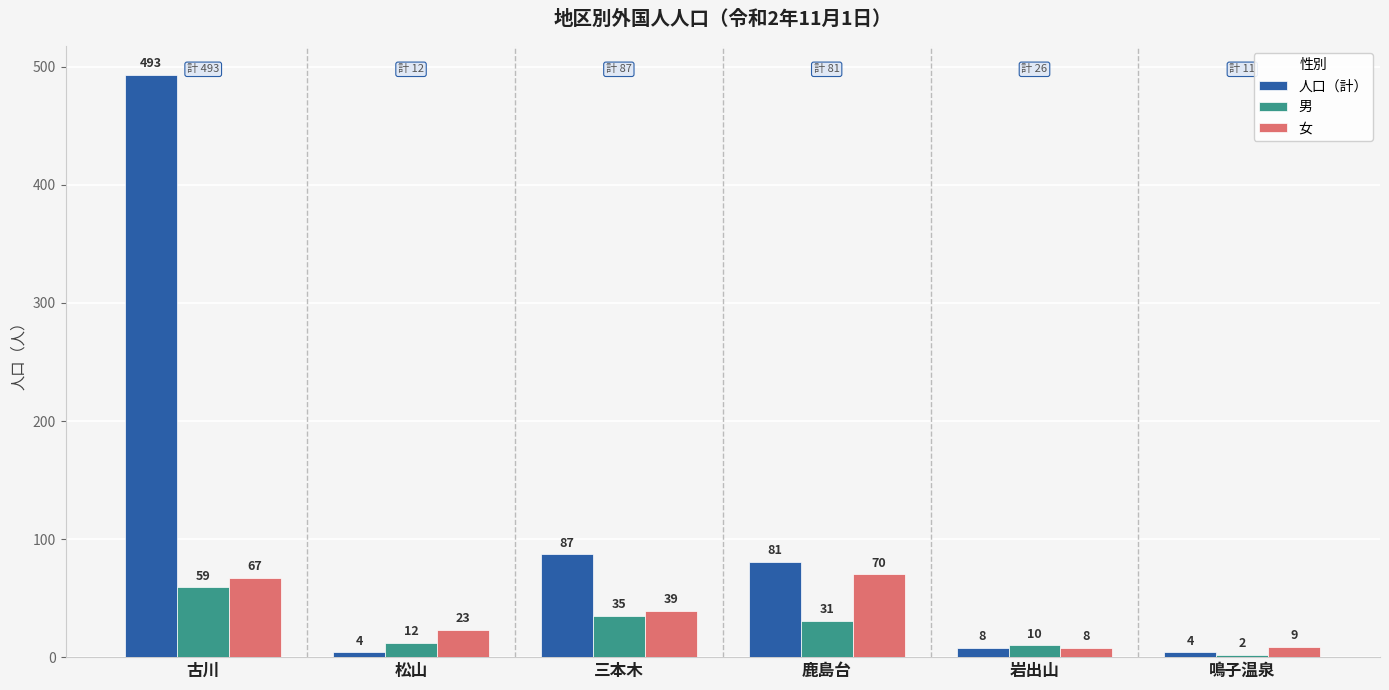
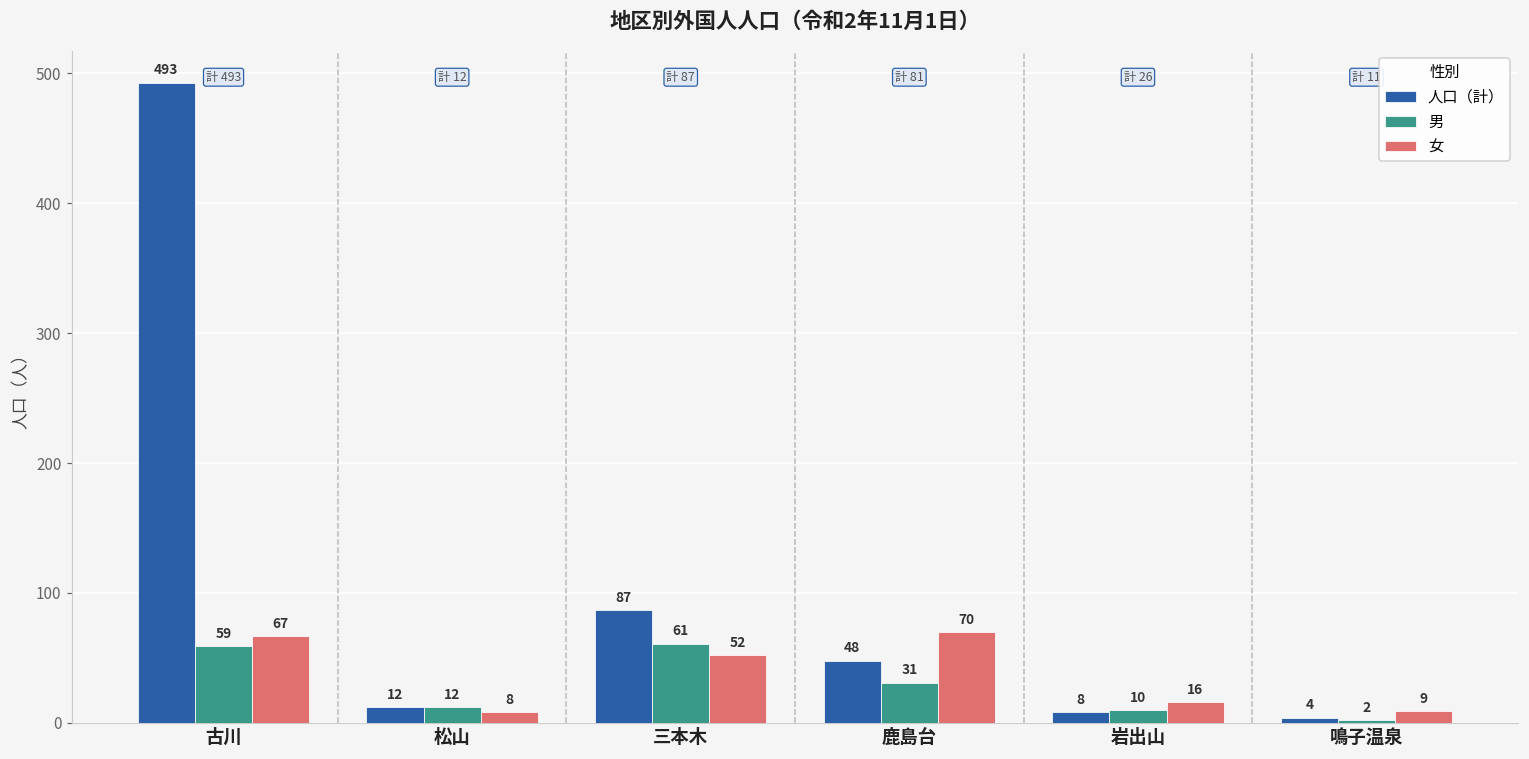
人口（計）, 松山: 4 -> 12
女, 松山: 23 -> 8
男, 三本木: 35 -> 61
女, 三本木: 39 -> 52
人口（計）, 鹿島台: 81 -> 48
女, 岩出山: 8 -> 16
